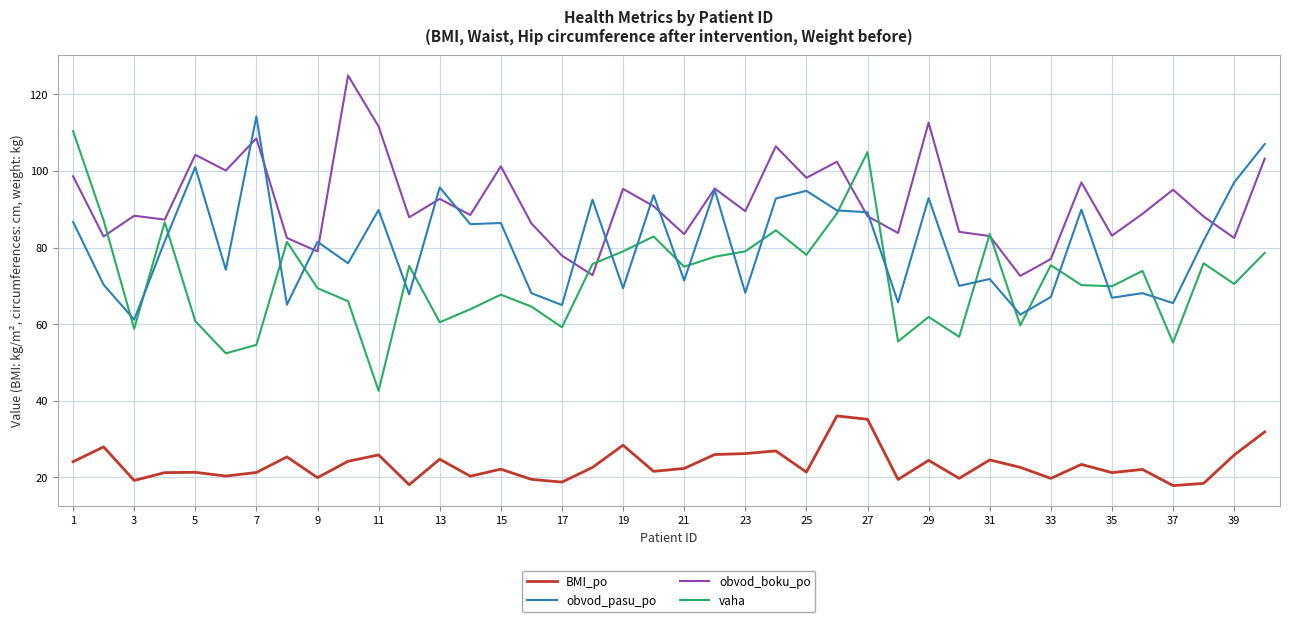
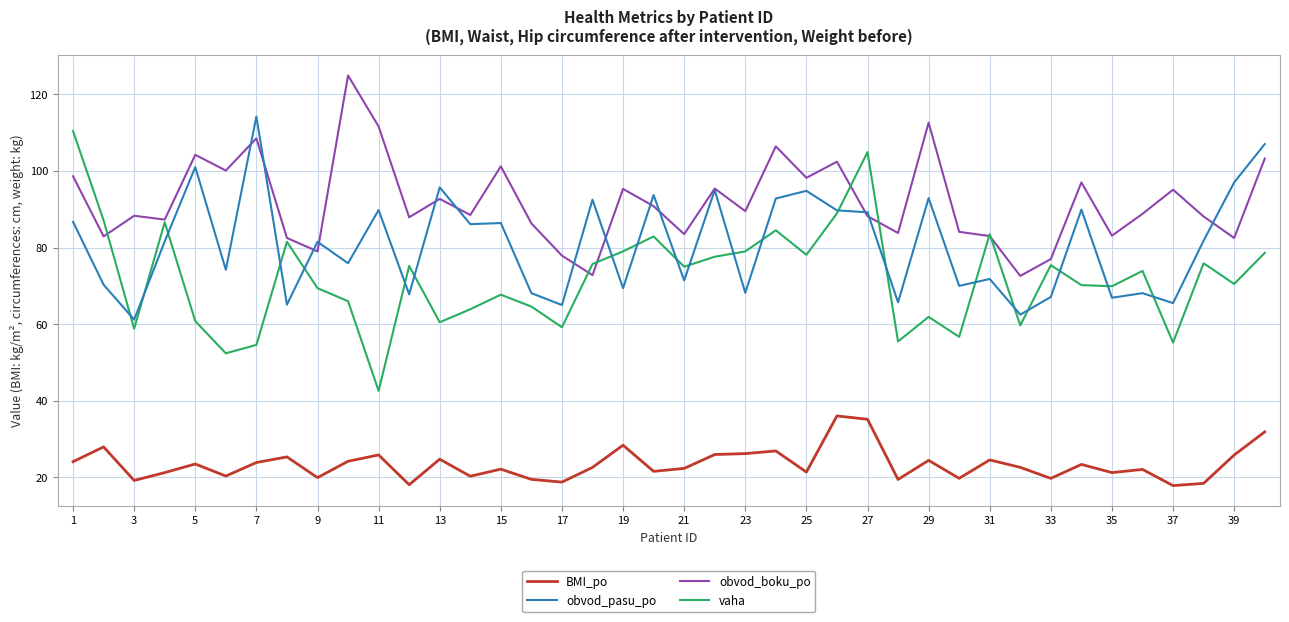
BMI_po, 5: 21 -> 24
BMI_po, 7: 21 -> 24
